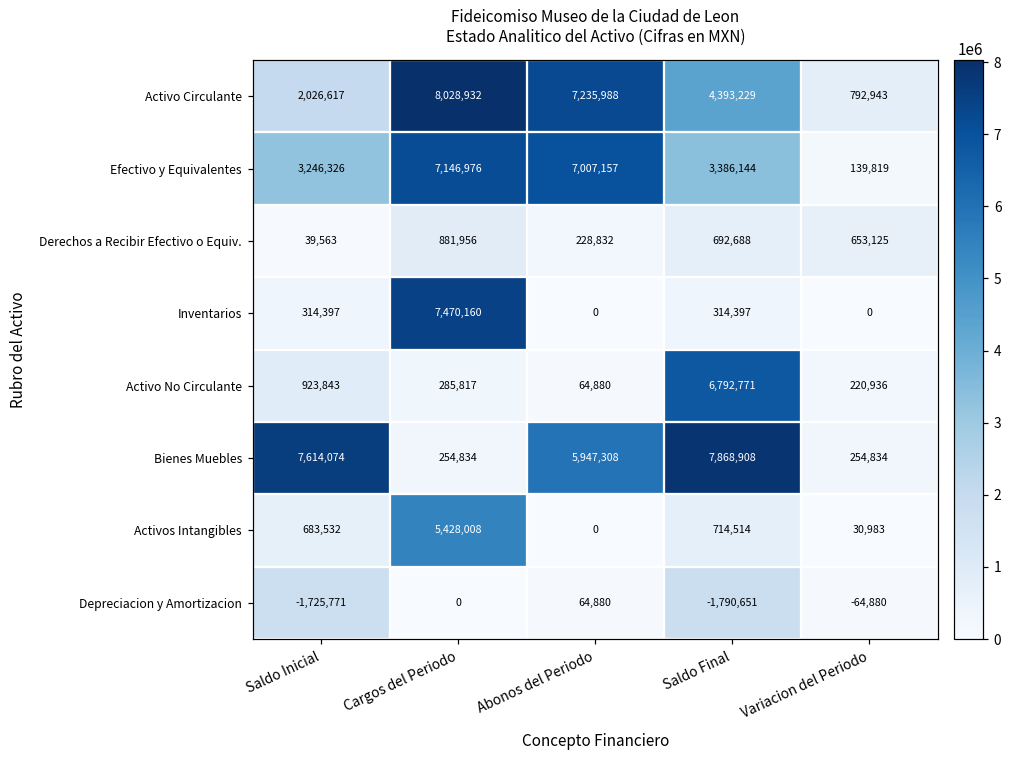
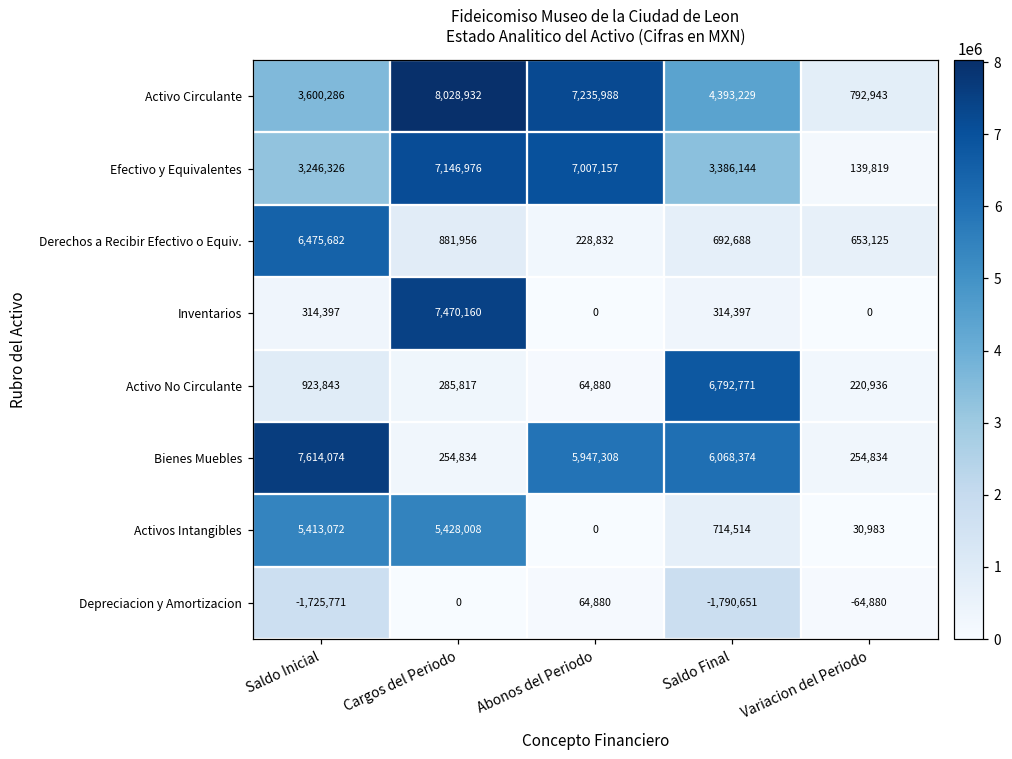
Activo Circulante, Saldo Inicial: 2,026,617 -> 3,600,286
Derechos a Recibir Efectivo o Equiv., Saldo Inicial: 39,563 -> 6,475,682
Bienes Muebles, Saldo Final: 7,868,908 -> 6,068,374
Activos Intangibles, Saldo Inicial: 683,532 -> 5,413,072
